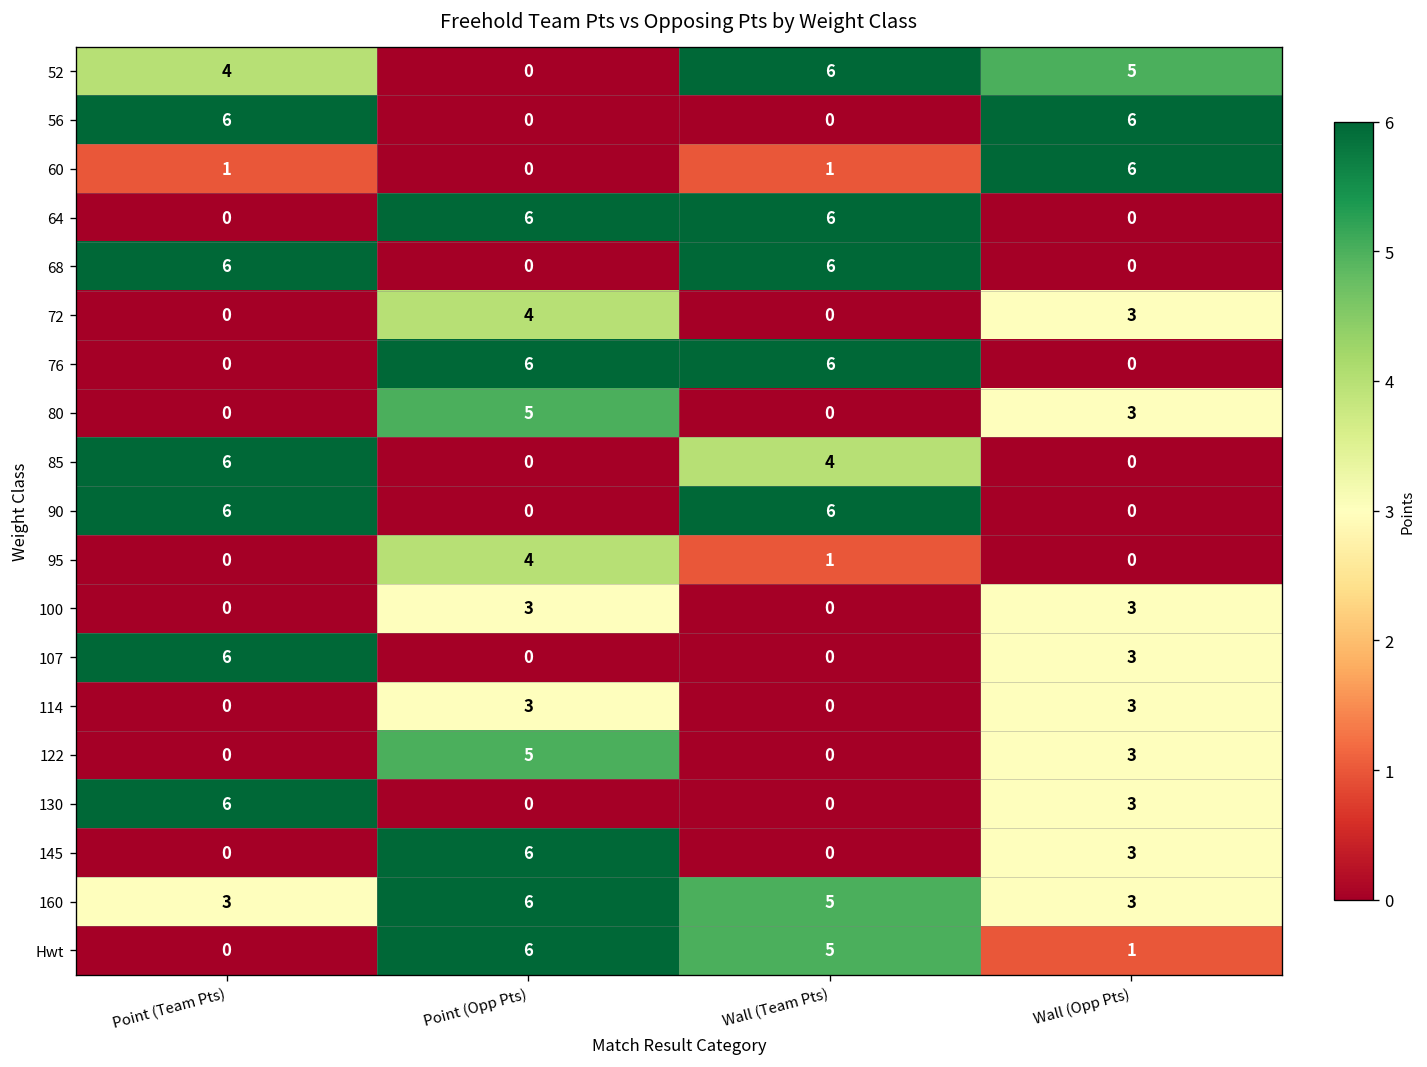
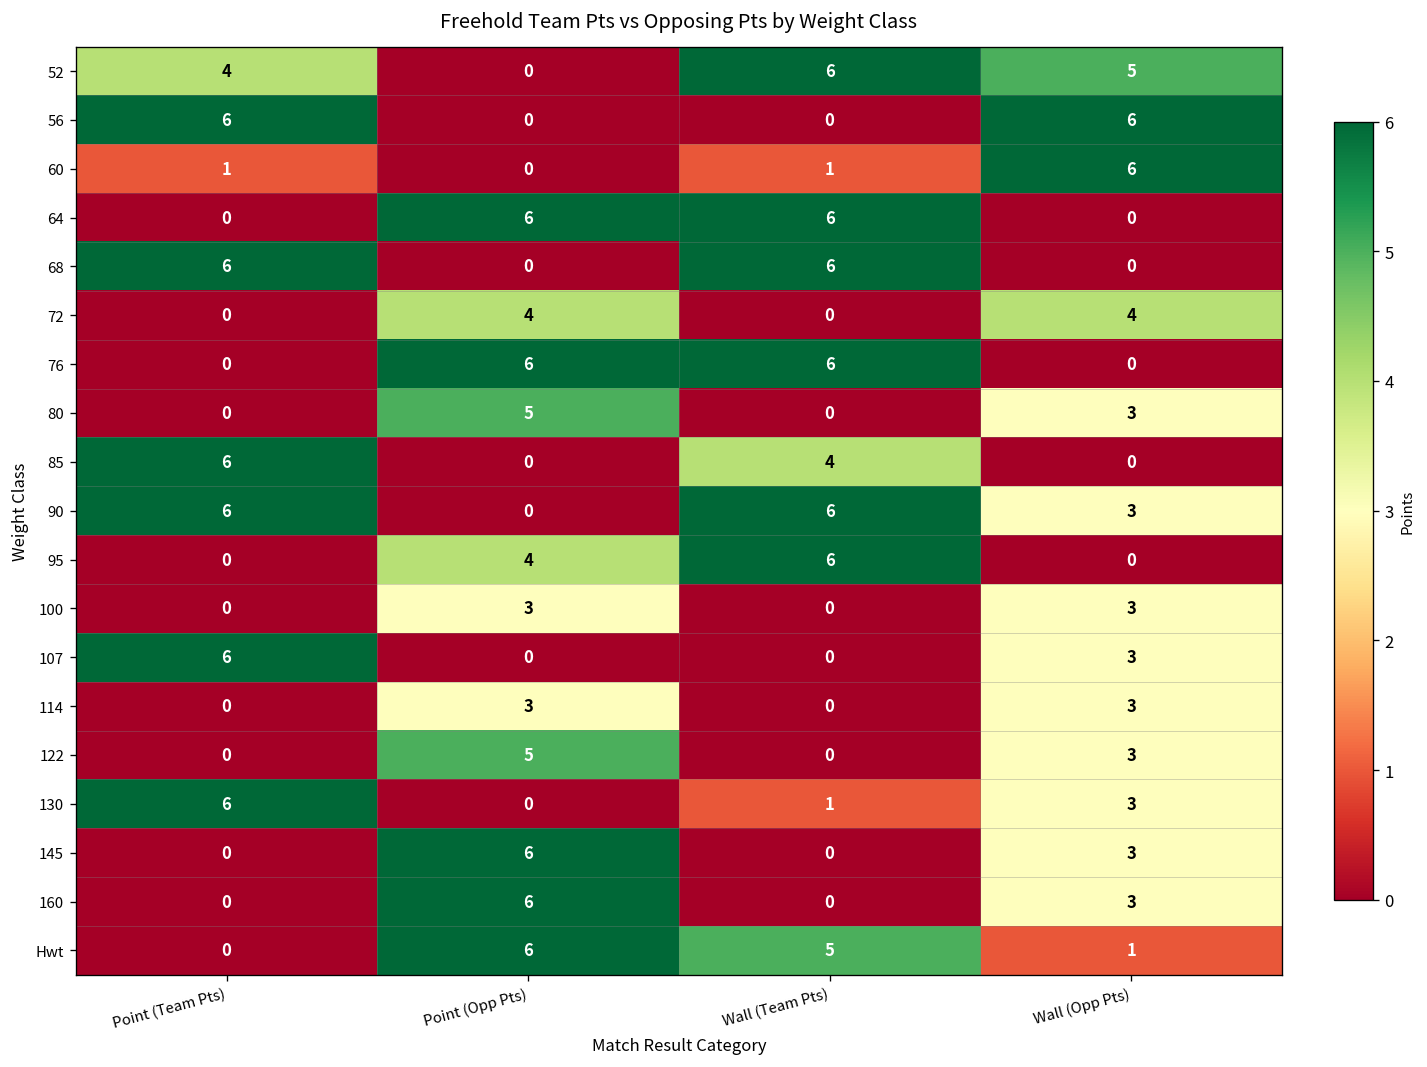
72, Wall (Opp Pts): 3 -> 4
90, Wall (Opp Pts): 0 -> 3
95, Wall (Team Pts): 1 -> 6
130, Wall (Team Pts): 0 -> 1
160, Point (Team Pts): 3 -> 0
160, Wall (Team Pts): 5 -> 0
